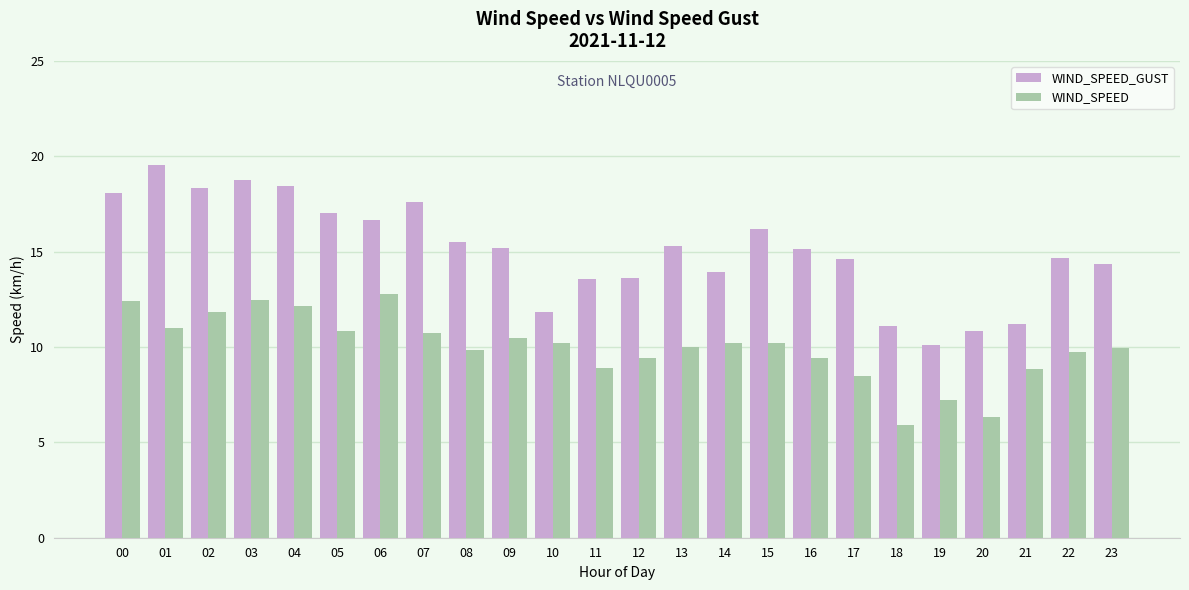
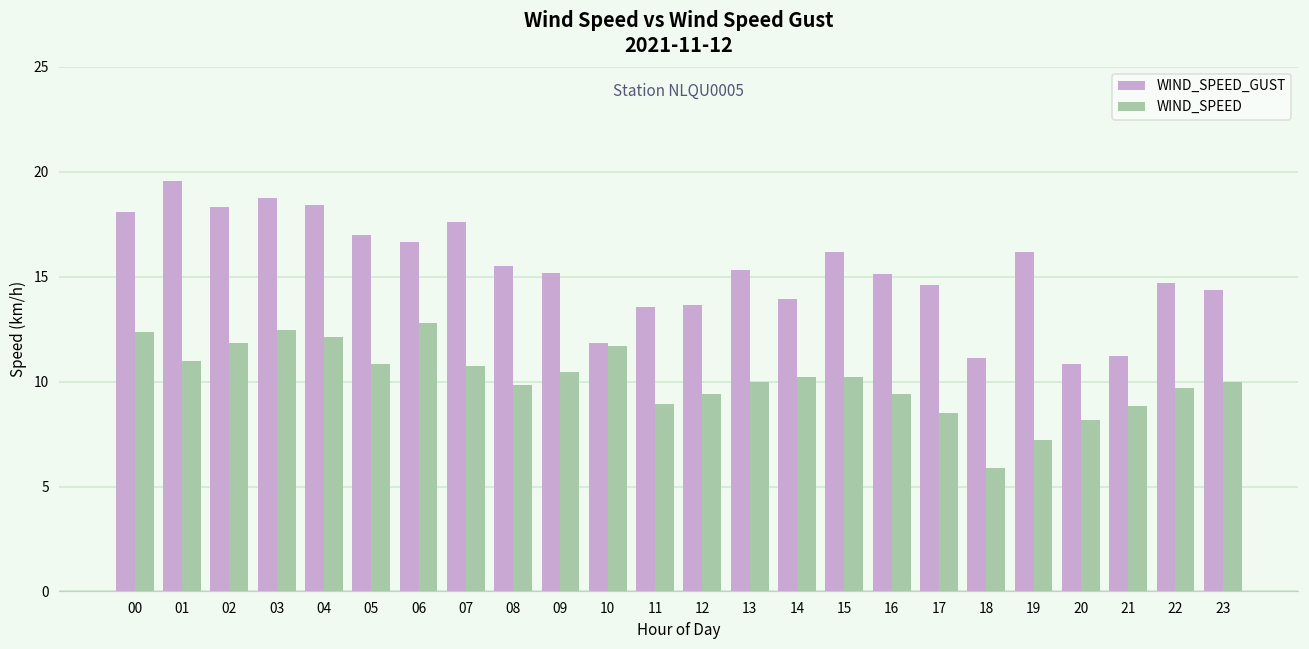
WIND_SPEED, 10: 10.2 -> 11.7
WIND_SPEED_GUST, 19: 10.1 -> 16.2
WIND_SPEED, 20: 6.3 -> 8.2
